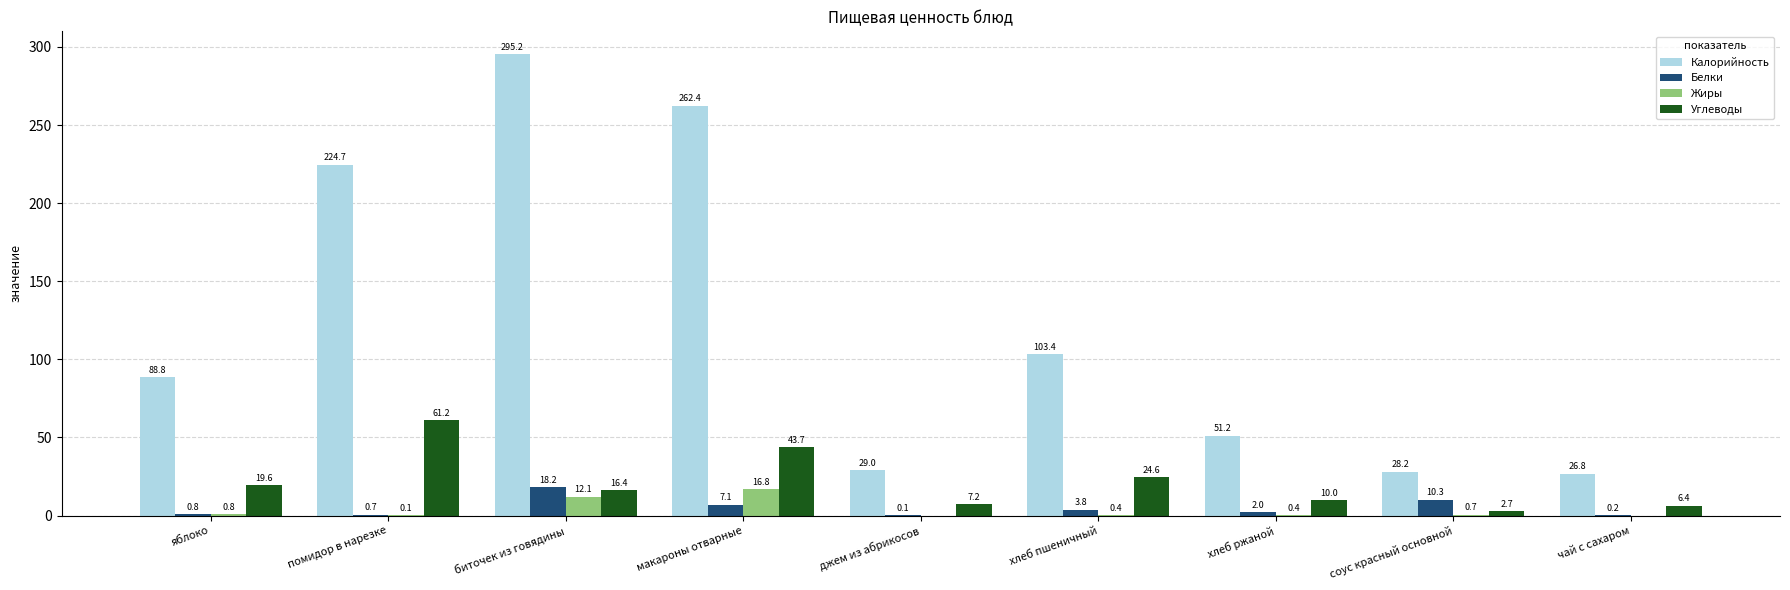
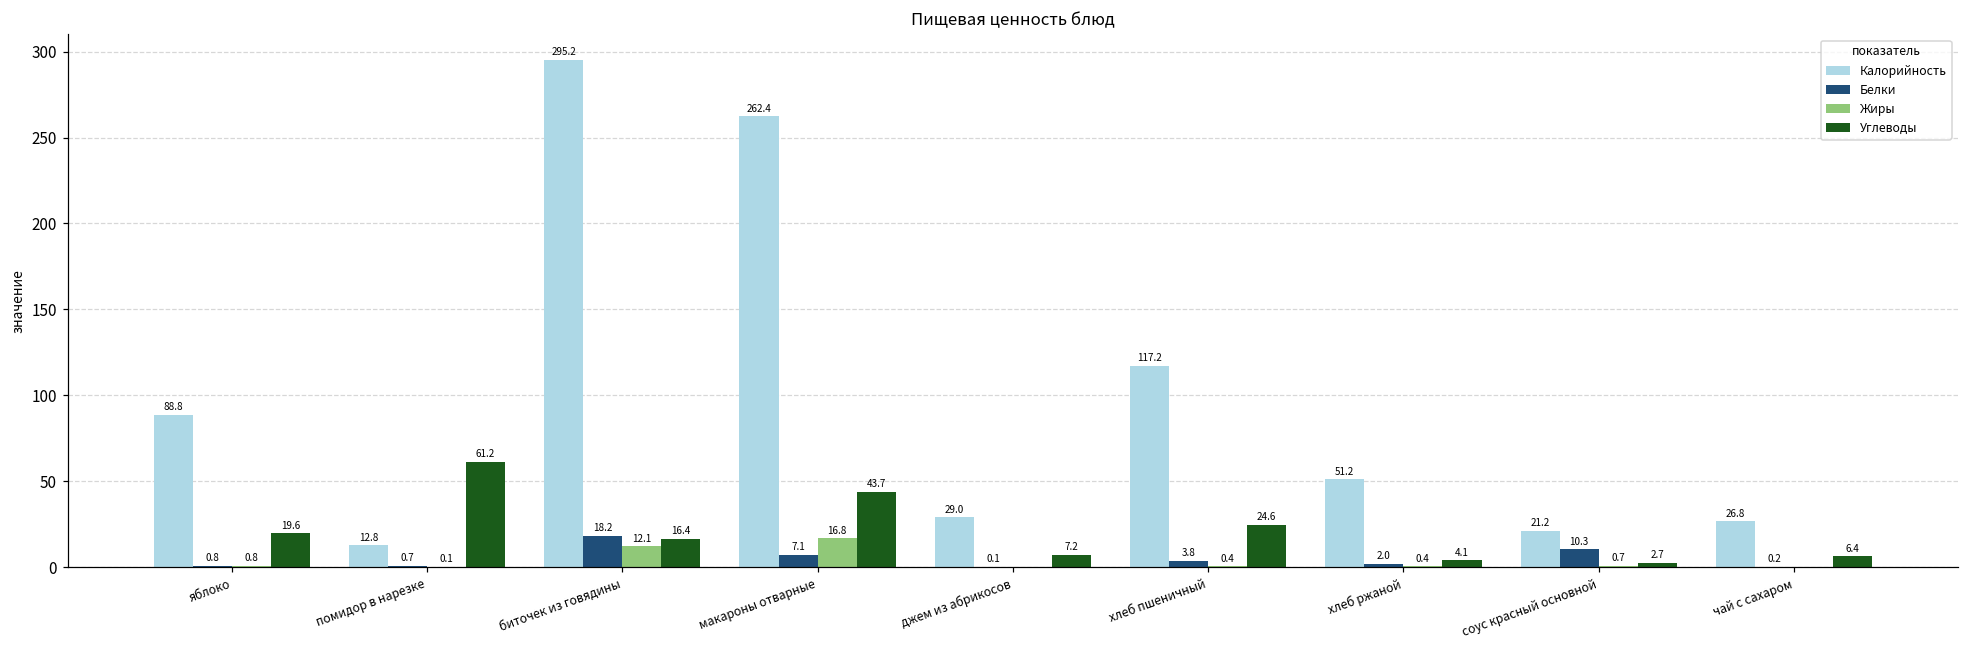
Калорийность, помидор в нарезке: 224.7 -> 12.8
Калорийность, хлеб пшеничный: 103.4 -> 117.2
Углеводы, хлеб ржаной: 10.0 -> 4.1
Калорийность, соус красный основной: 28.2 -> 21.2
